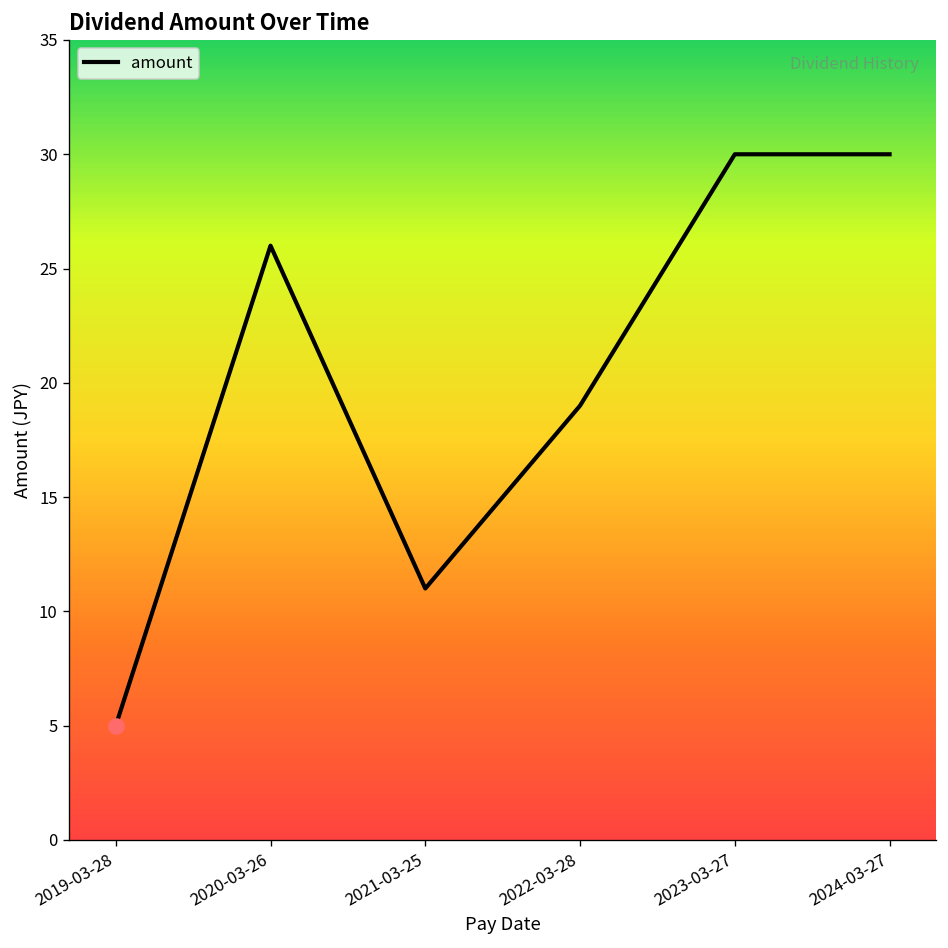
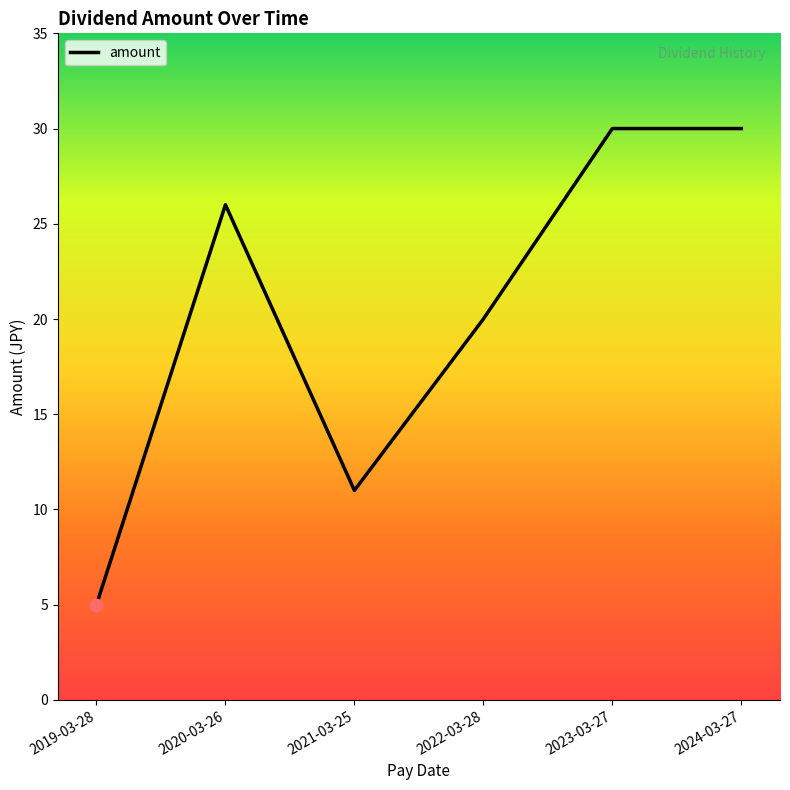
amount, 2022-03-28: 19 -> 20
